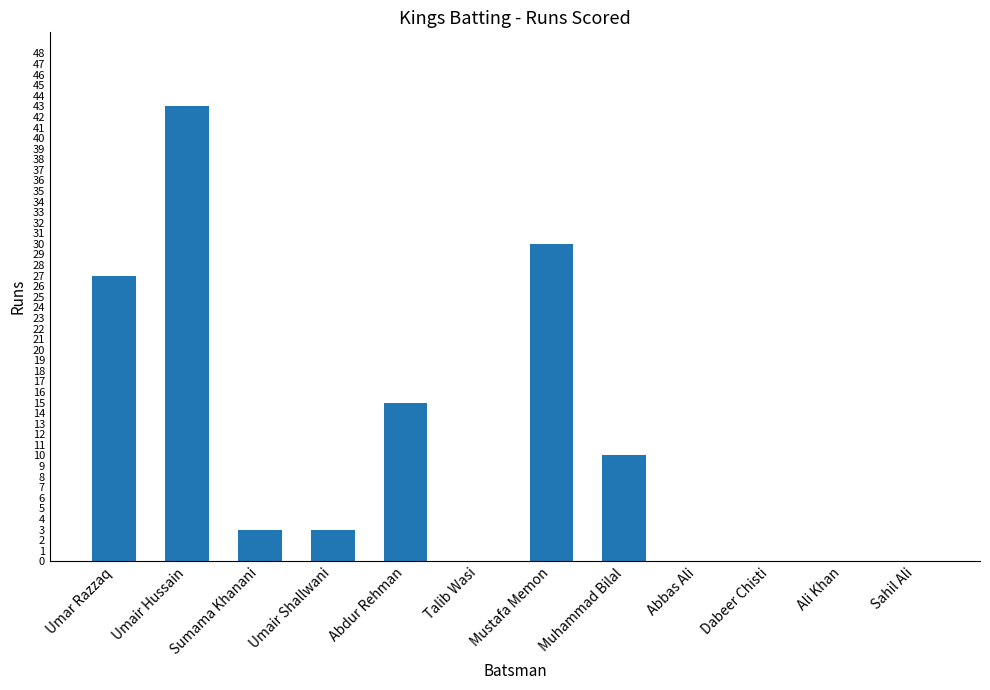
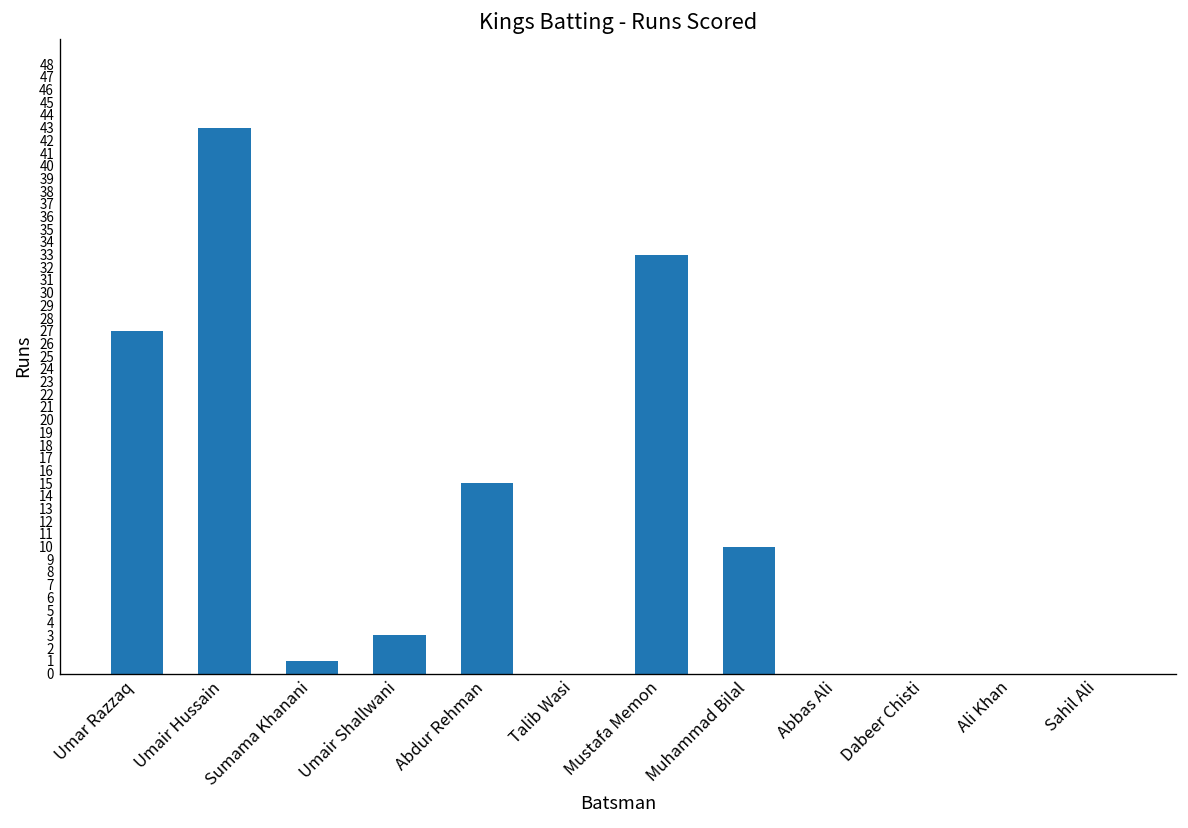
Sumama Khanani: 3 -> 1
Mustafa Memon: 30 -> 33
